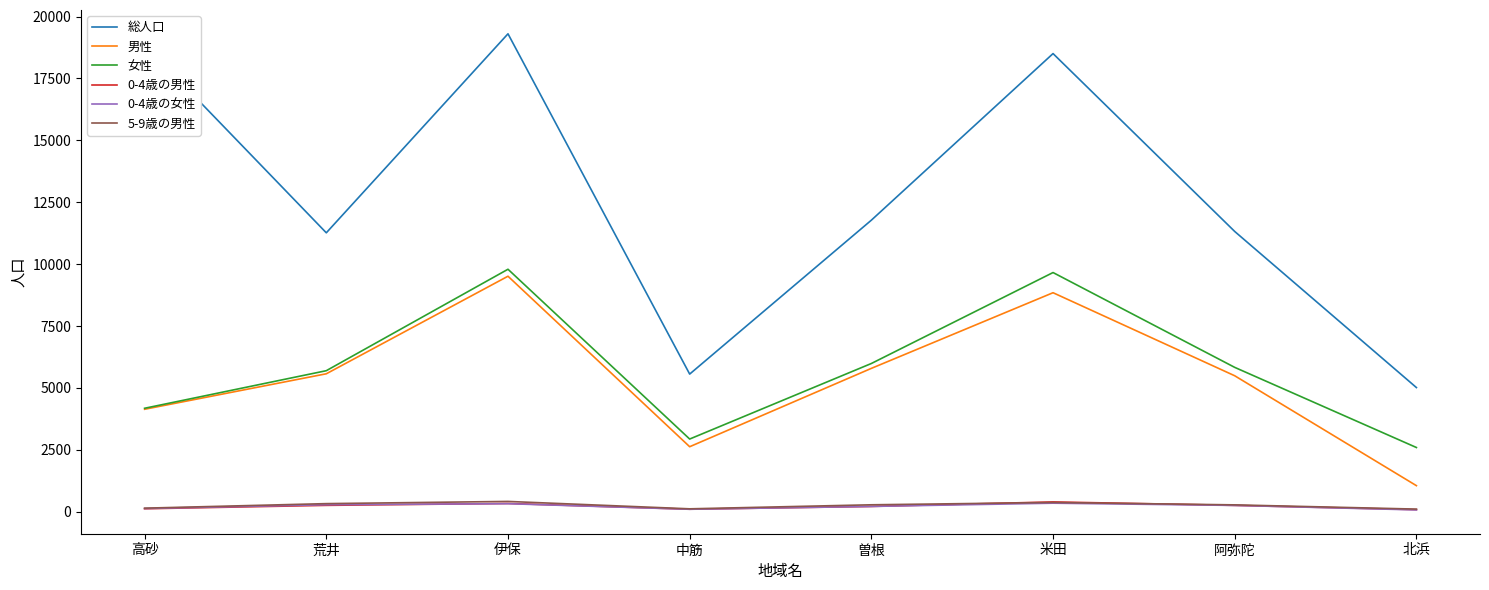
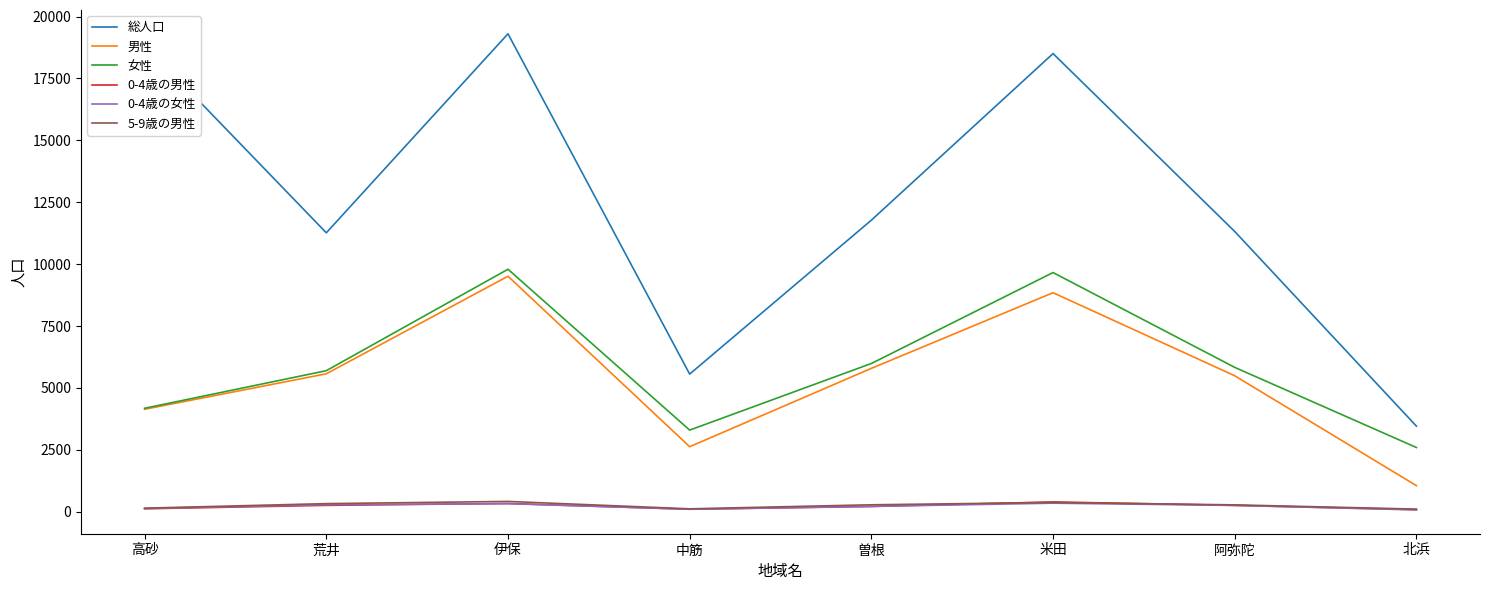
女性, 中筋: 2900 -> 3300
総人口, 北浜: 5000 -> 3500
